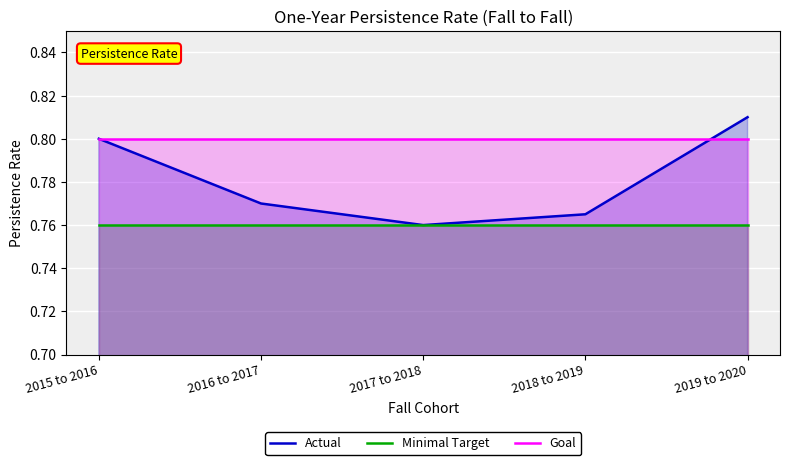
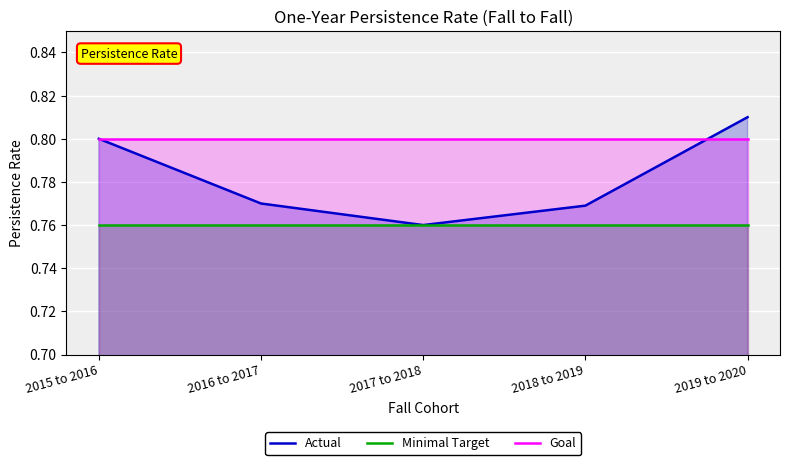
Actual, 2018 to 2019: 0.765 -> 0.769
